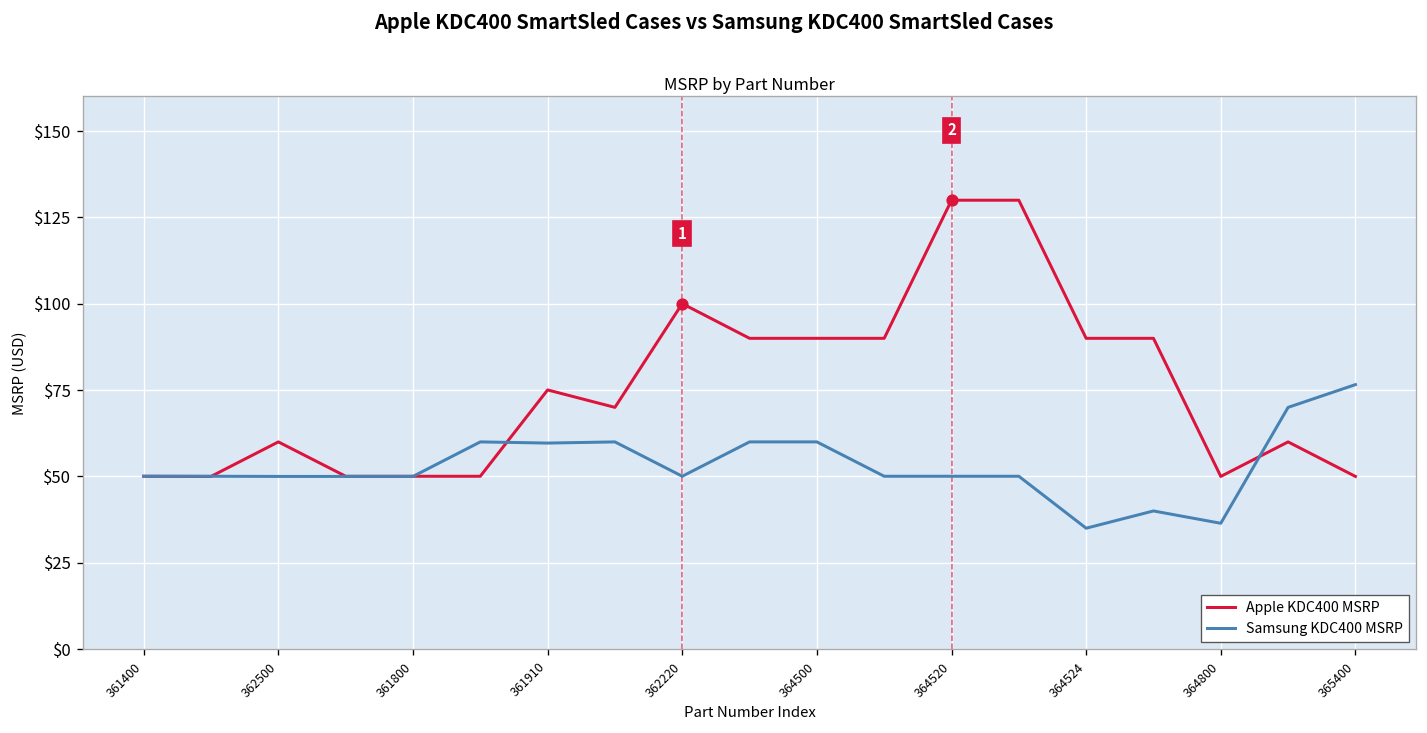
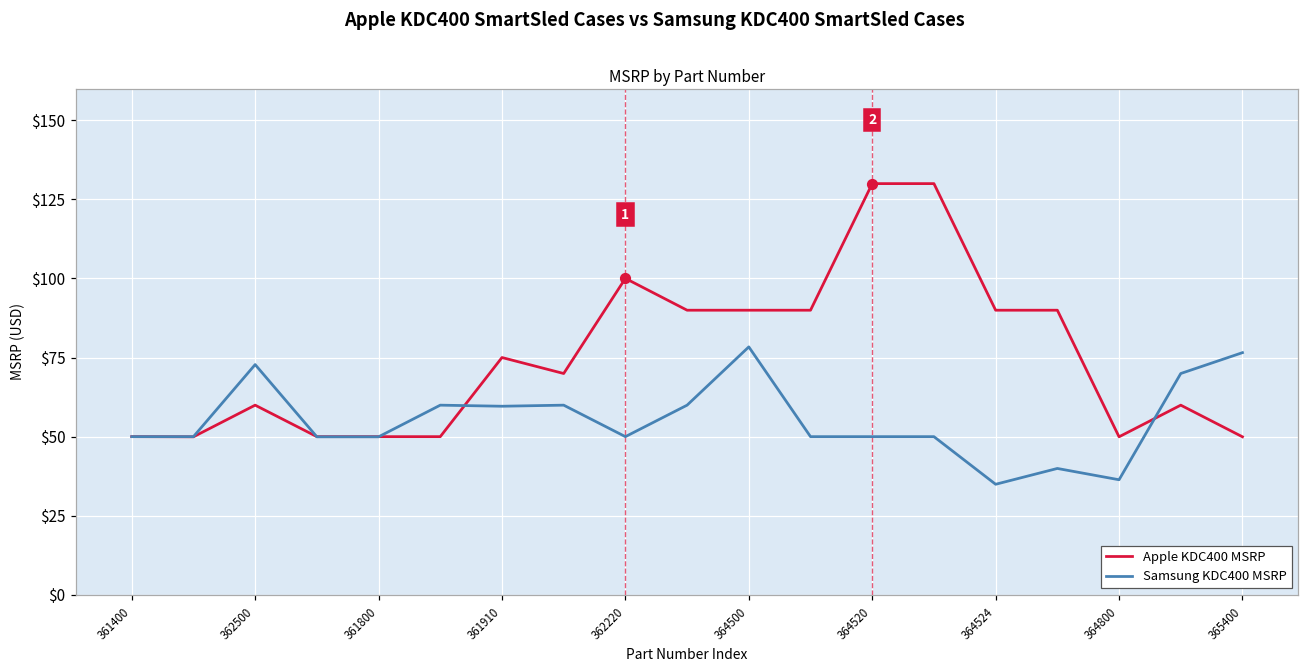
Samsung KDC400 MSRP, 362500: $50 -> $73
Samsung KDC400 MSRP, 364500: $60 -> $78
